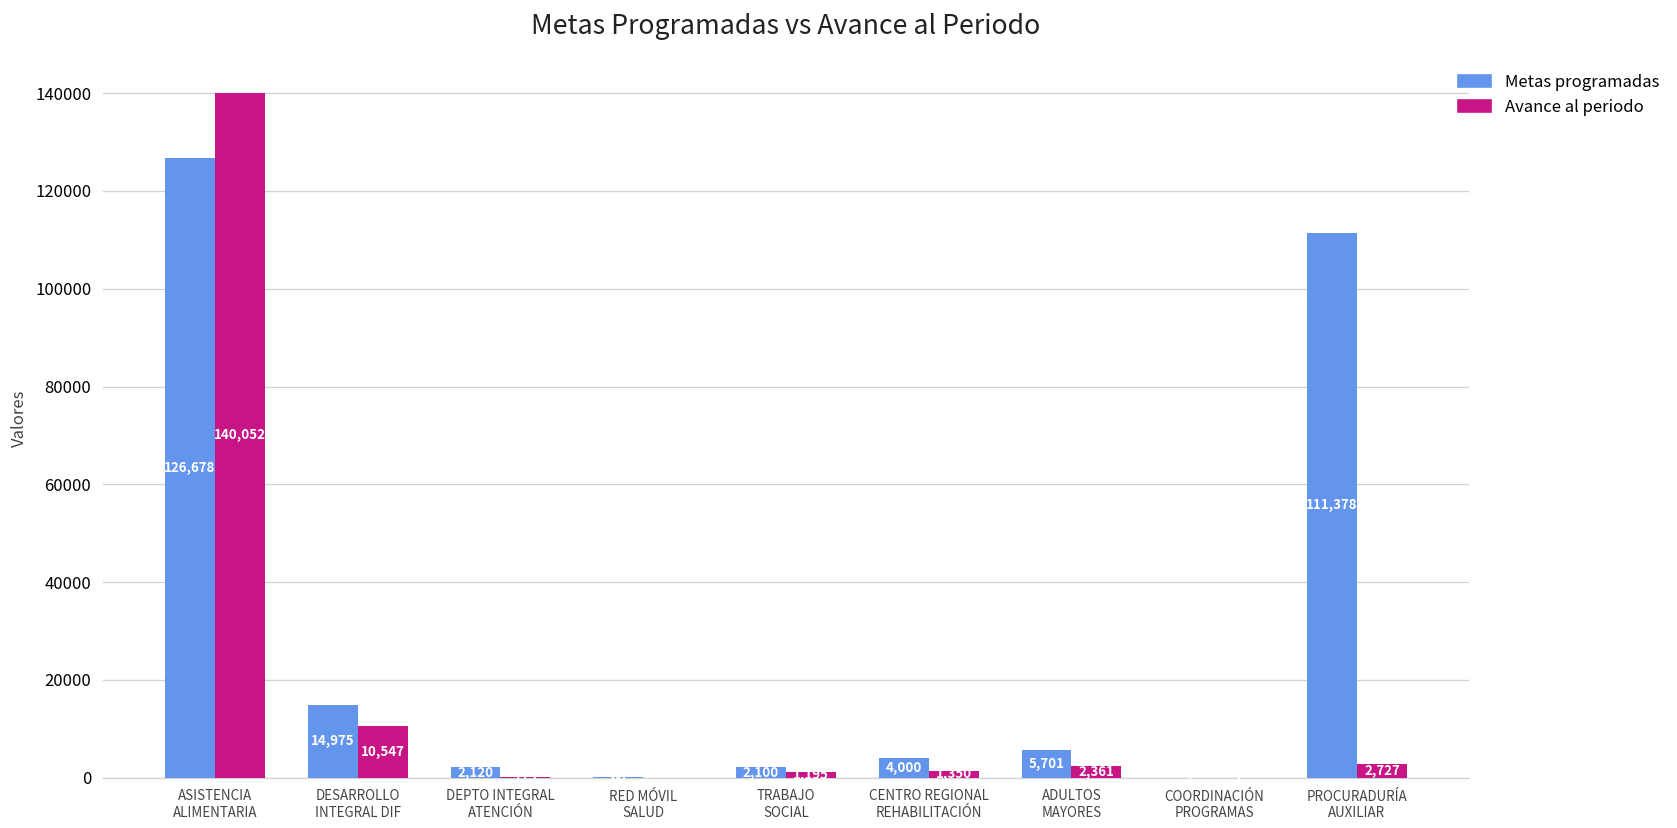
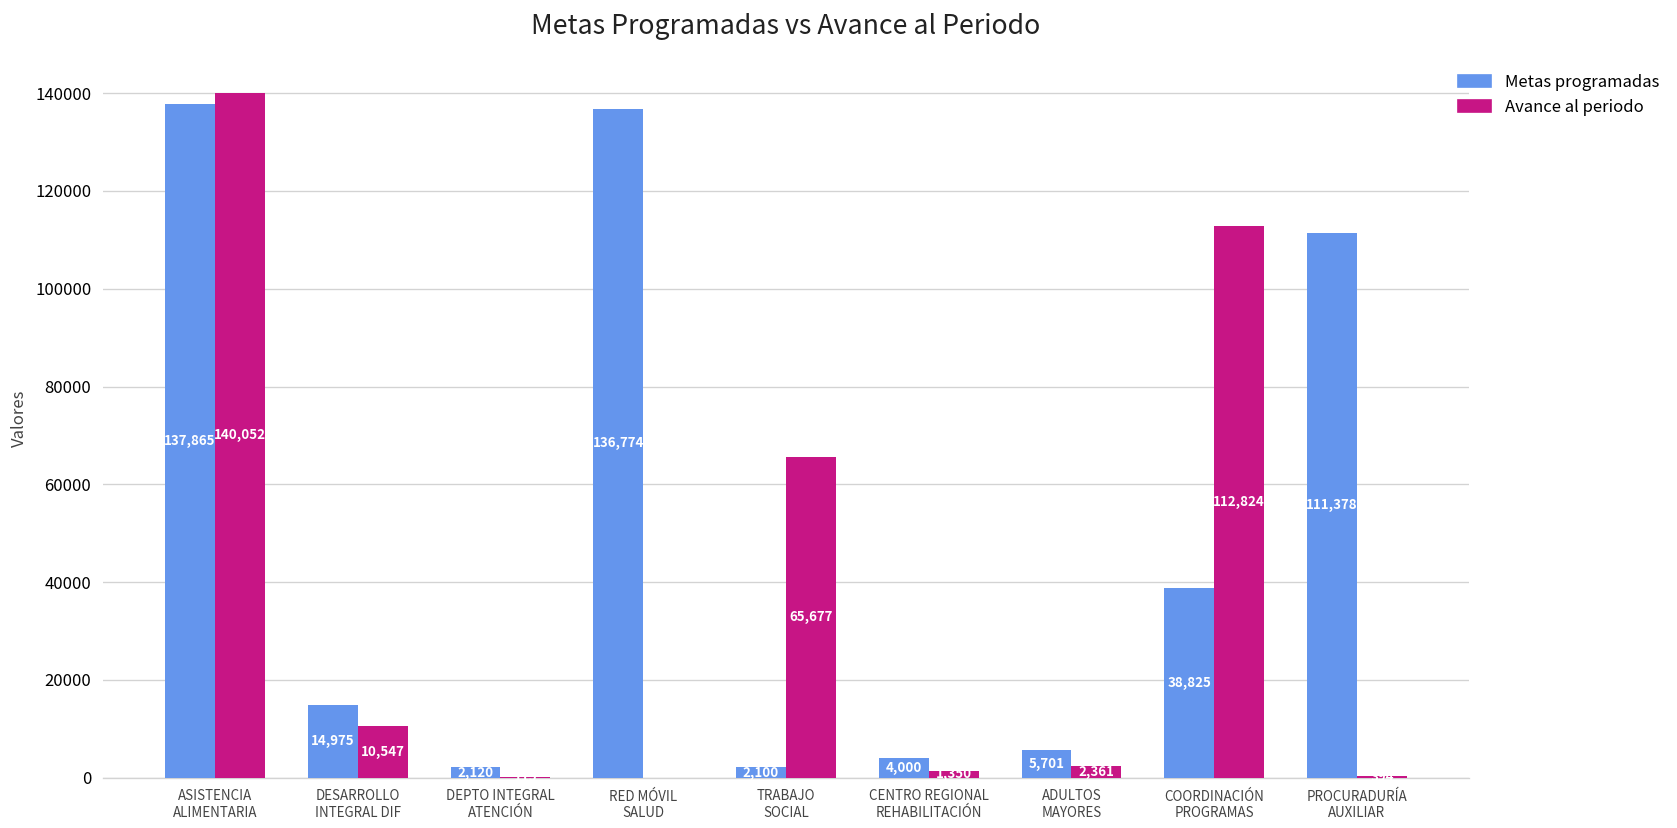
Metas programadas, ASISTENCIA ALIMENTARIA: 126,678 -> 137,865
Metas programadas, RED MÓVIL SALUD: 0 -> 137000
Avance al periodo, TRABAJO SOCIAL: 1000 -> 66000
Metas programadas, COORDINACIÓN PROGRAMAS: 0 -> 39000
Avance al periodo, COORDINACIÓN PROGRAMAS: 0 -> 113000
Avance al periodo, PROCURADURÍA AUXILIAR: 3000 -> 0
